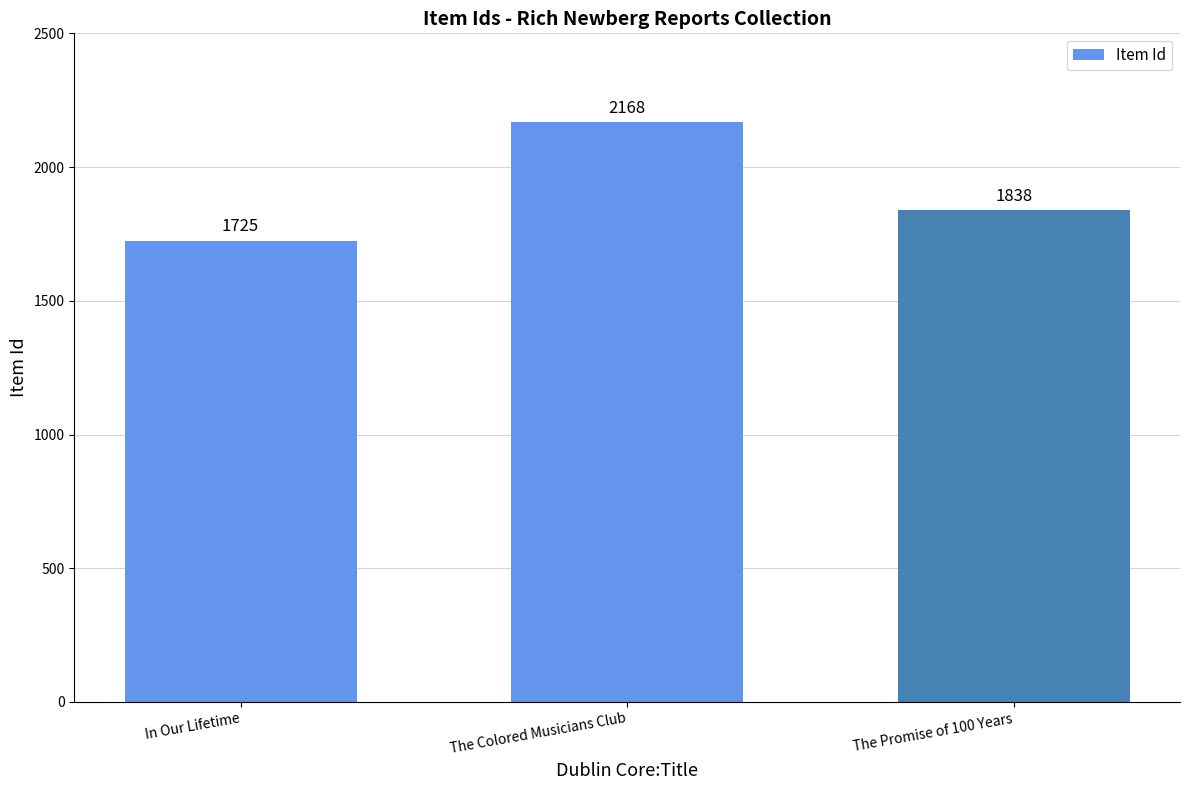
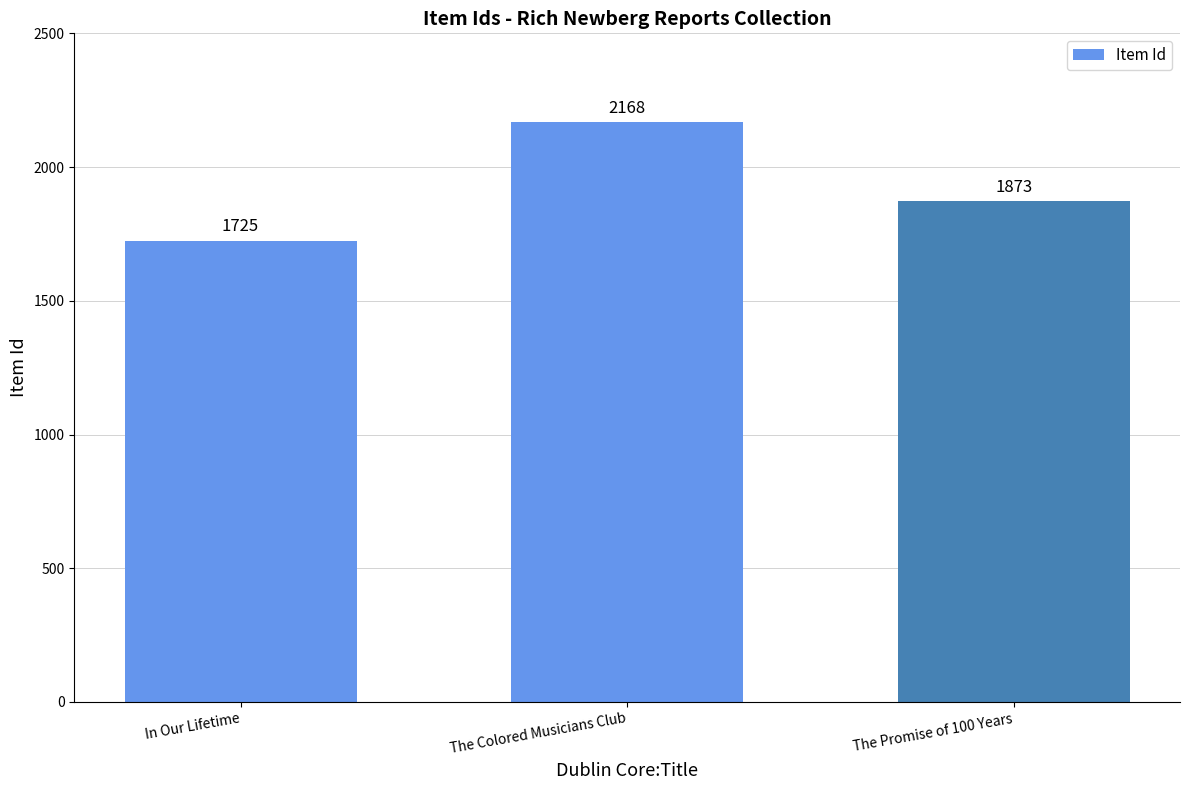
The Promise of 100 Years: 1838 -> 1873
